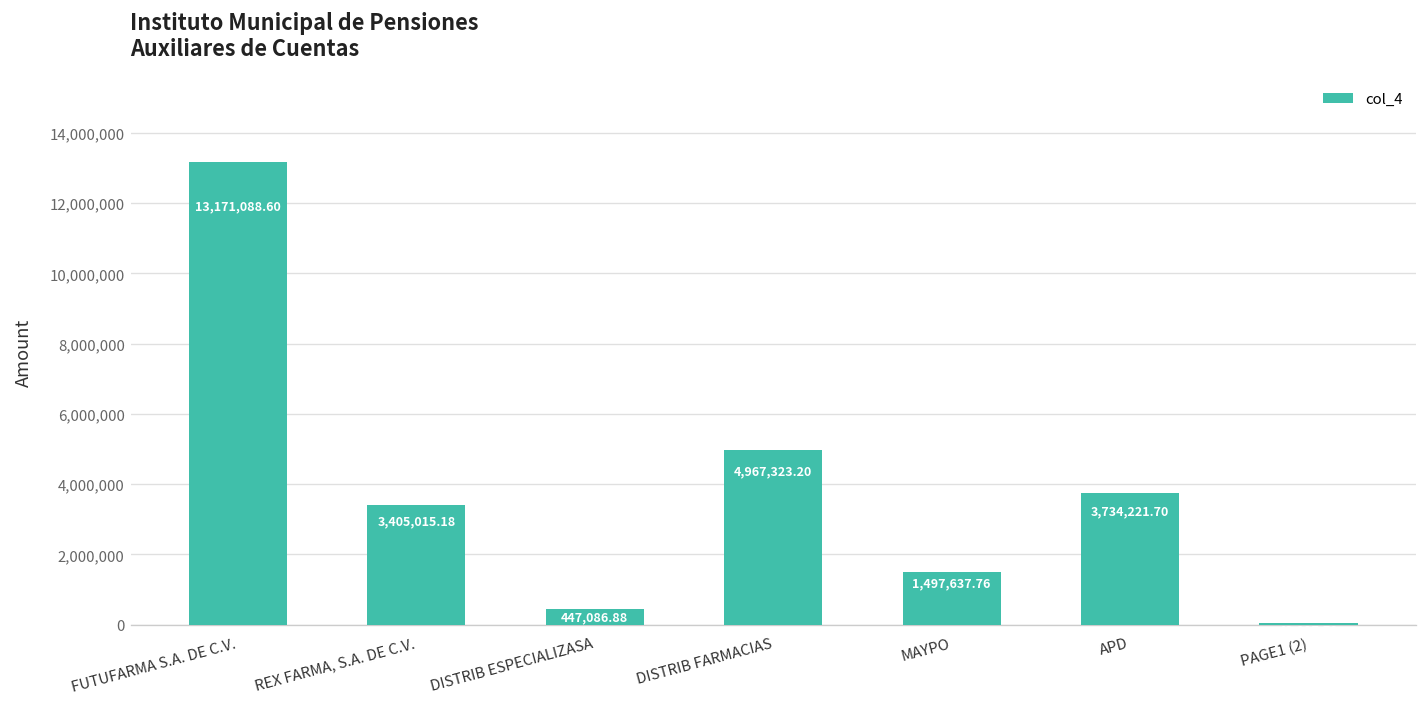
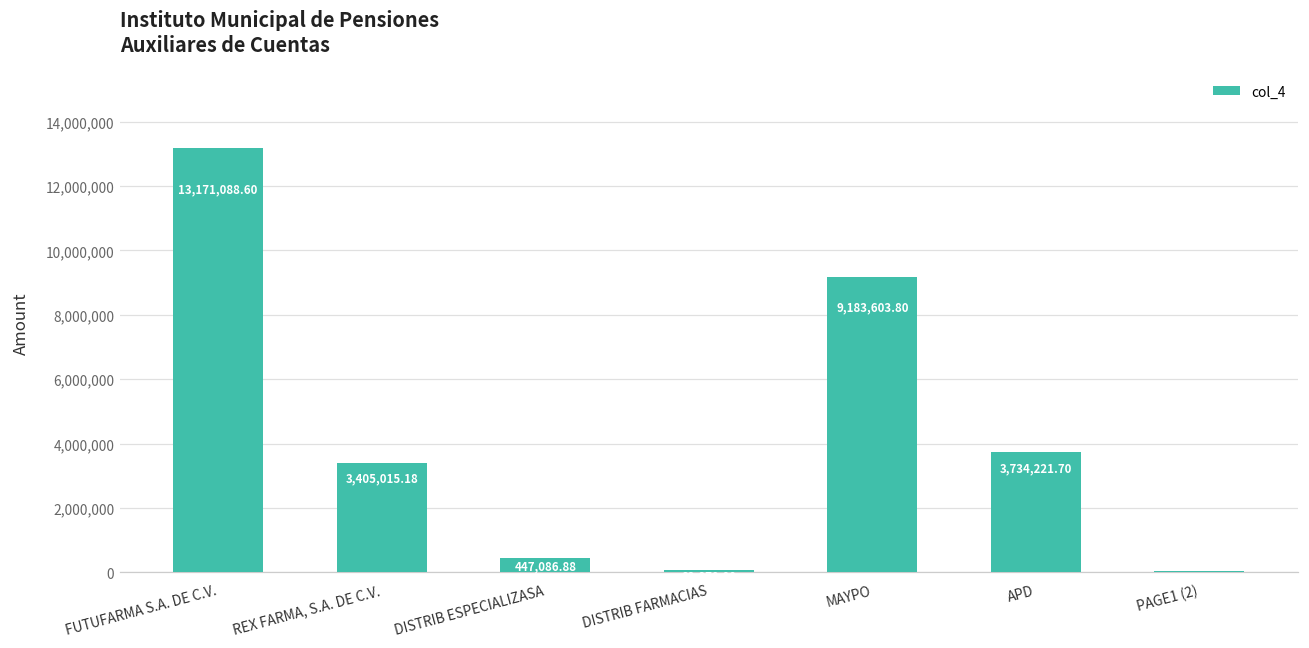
DISTRIB FARMACIAS: 5,000,000 -> 100,000
MAYPO: 1,497,637.76 -> 9,183,603.80
